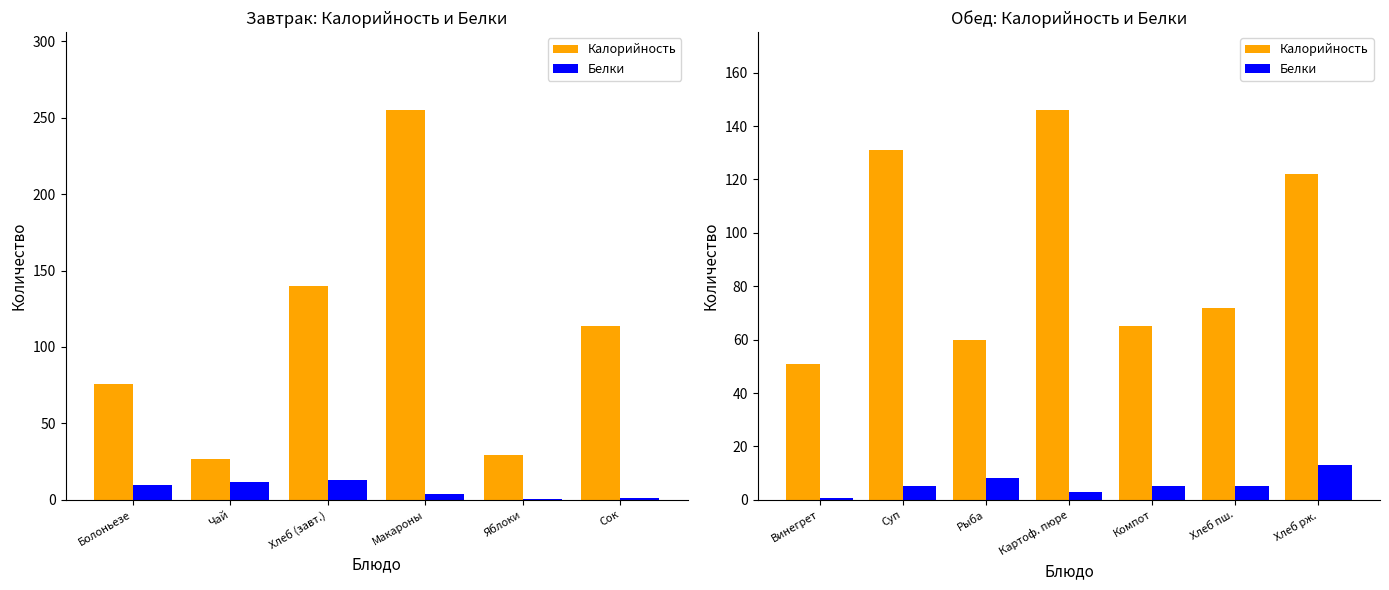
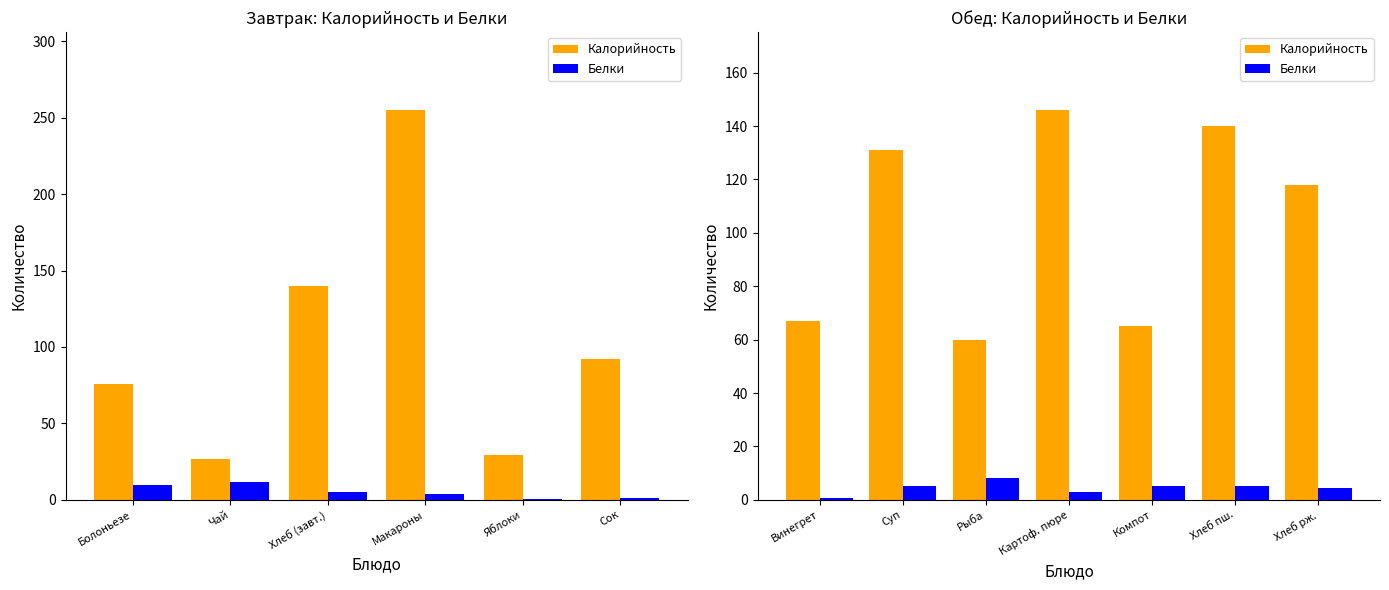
Завтрак: Калорийность и Белки, Белки, Хлеб (завт.): 13 -> 5
Завтрак: Калорийность и Белки, Калорийность, Сок: 114 -> 92
Обед: Калорийность и Белки, Калорийность, Винегрет: 51 -> 67
Обед: Калорийность и Белки, Калорийность, Хлеб пш.: 72 -> 140
Обед: Калорийность и Белки, Калорийность, Хлеб рж.: 122 -> 118
Обед: Калорийность и Белки, Белки, Хлеб рж.: 13 -> 4
